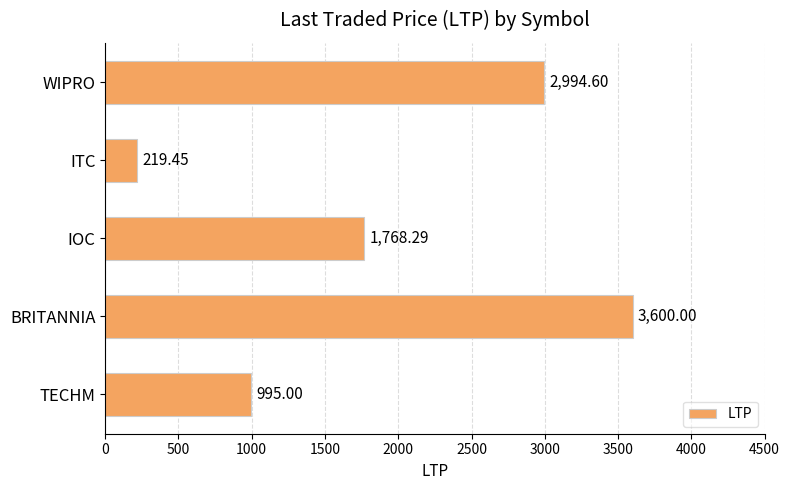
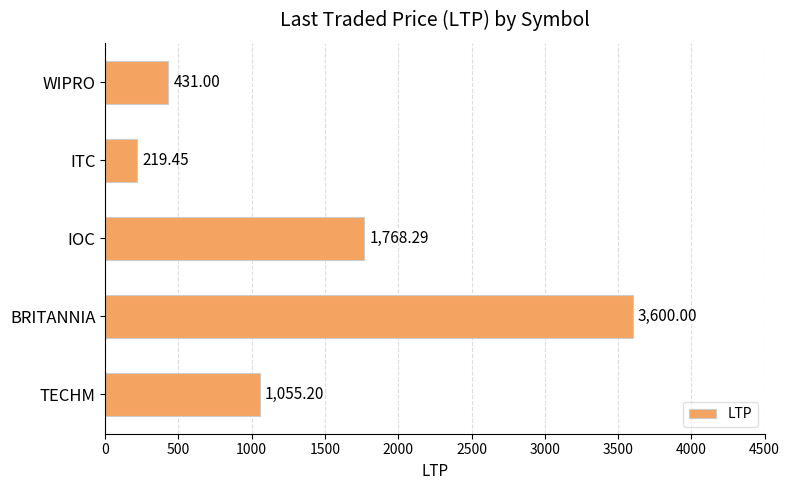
WIPRO: 2,994.60 -> 431.00
TECHM: 995.00 -> 1,055.20
